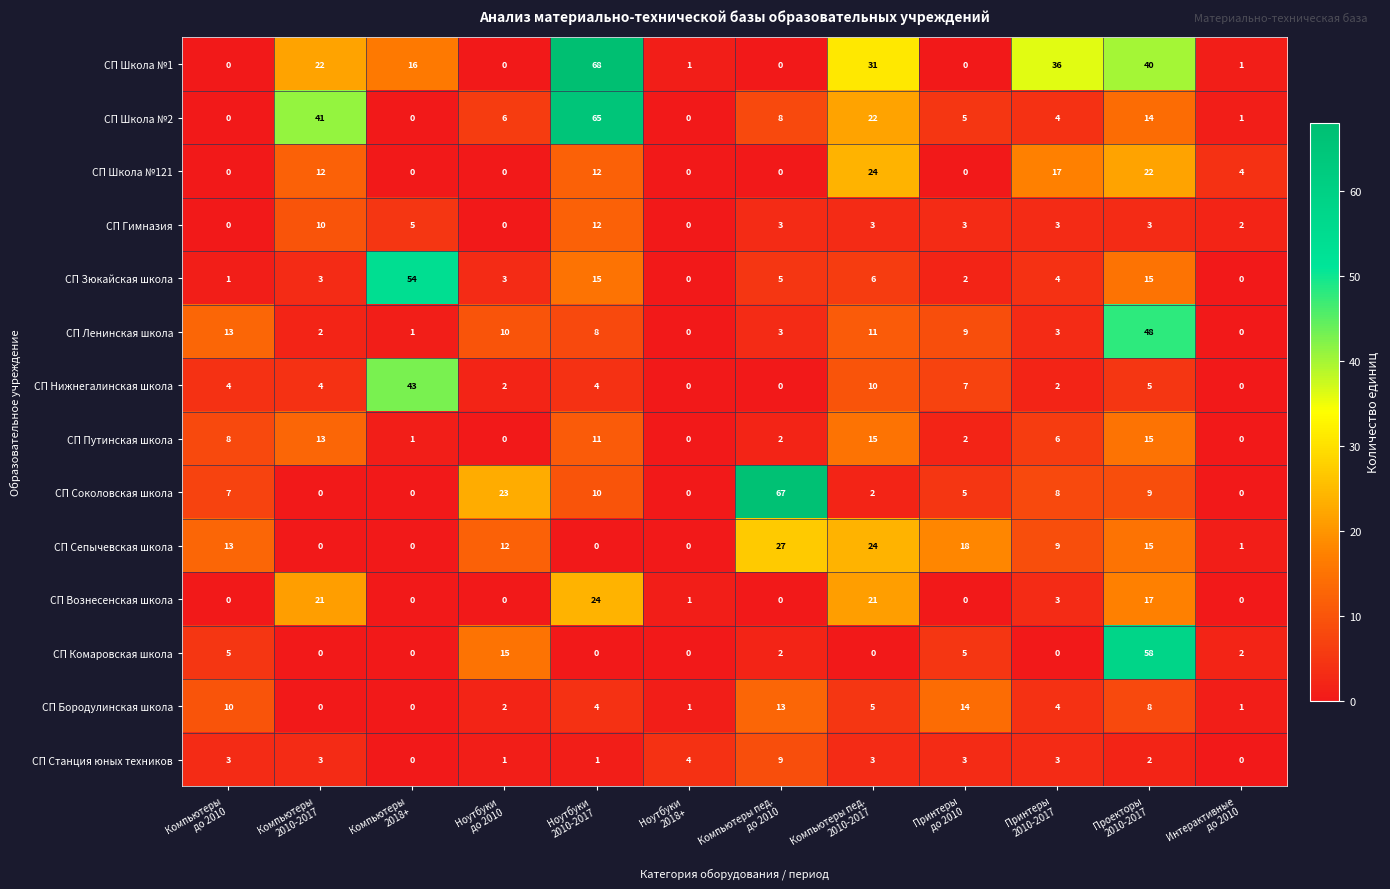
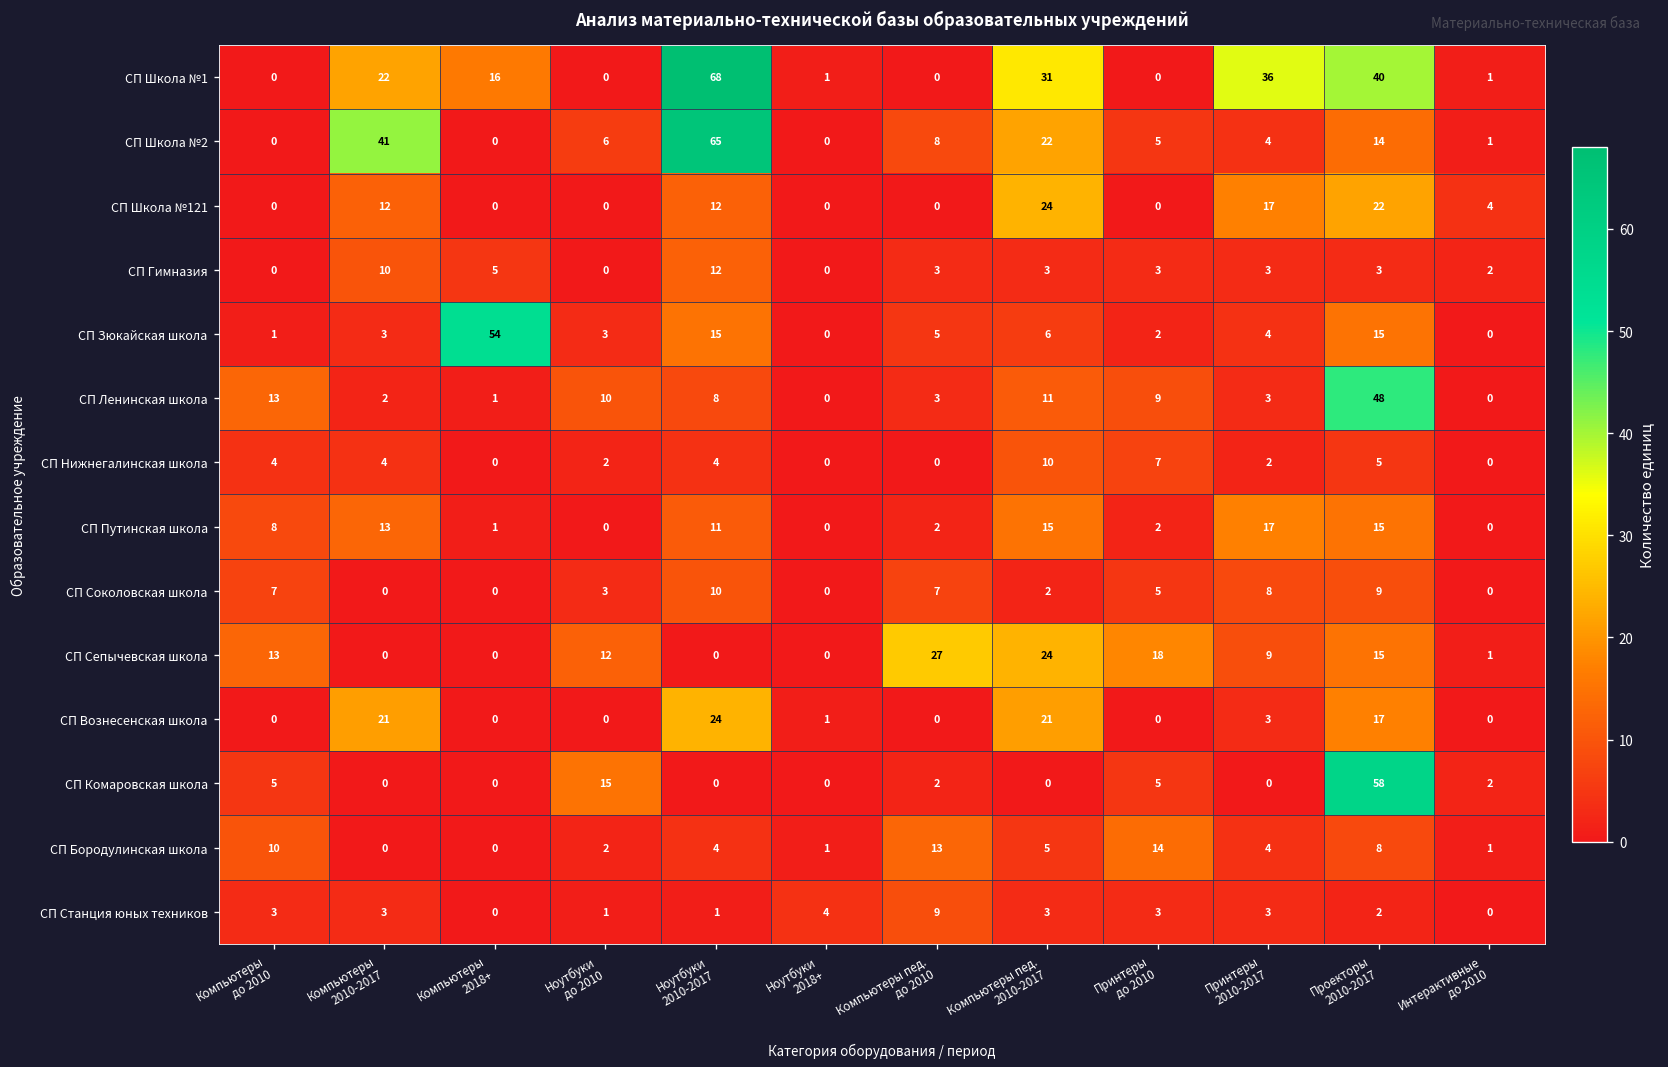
СП Нижнегалинская школа, Компьютеры 2018+: 43 -> 0
СП Путинская школа, Принтеры 2010-2017: 6 -> 17
СП Соколовская школа, Ноутбуки до 2010: 23 -> 3
СП Соколовская школа, Компьютеры пед. до 2010: 67 -> 7
